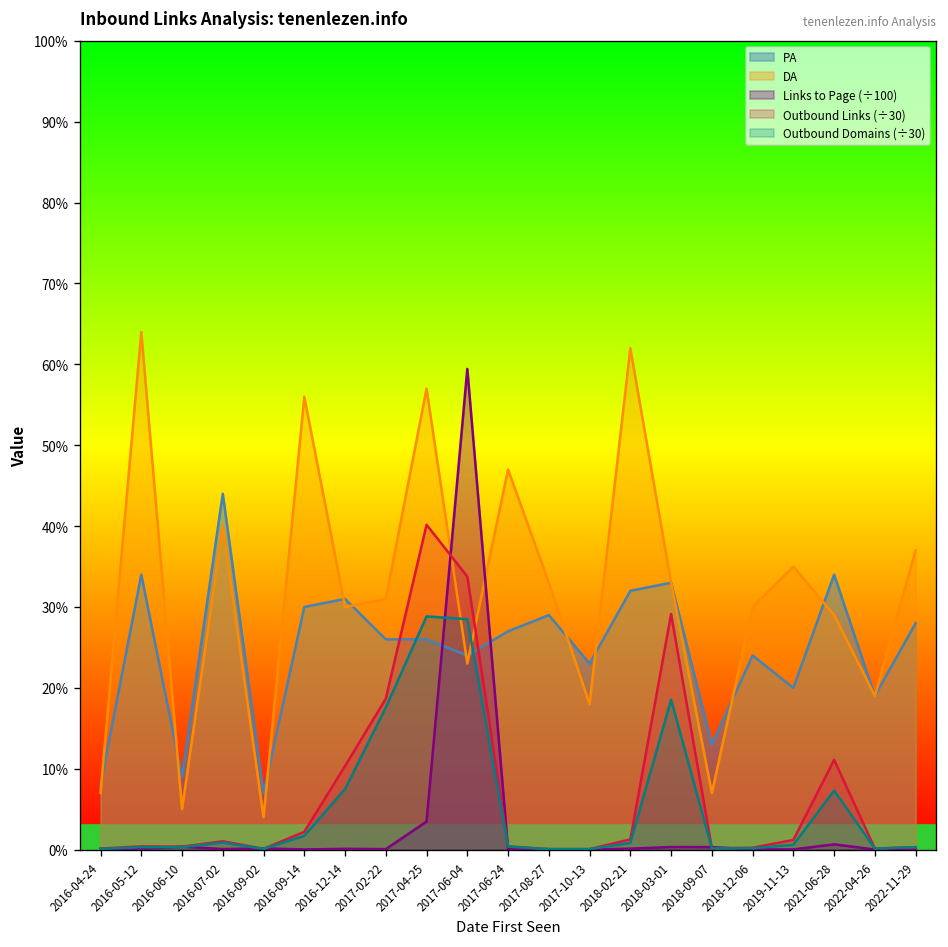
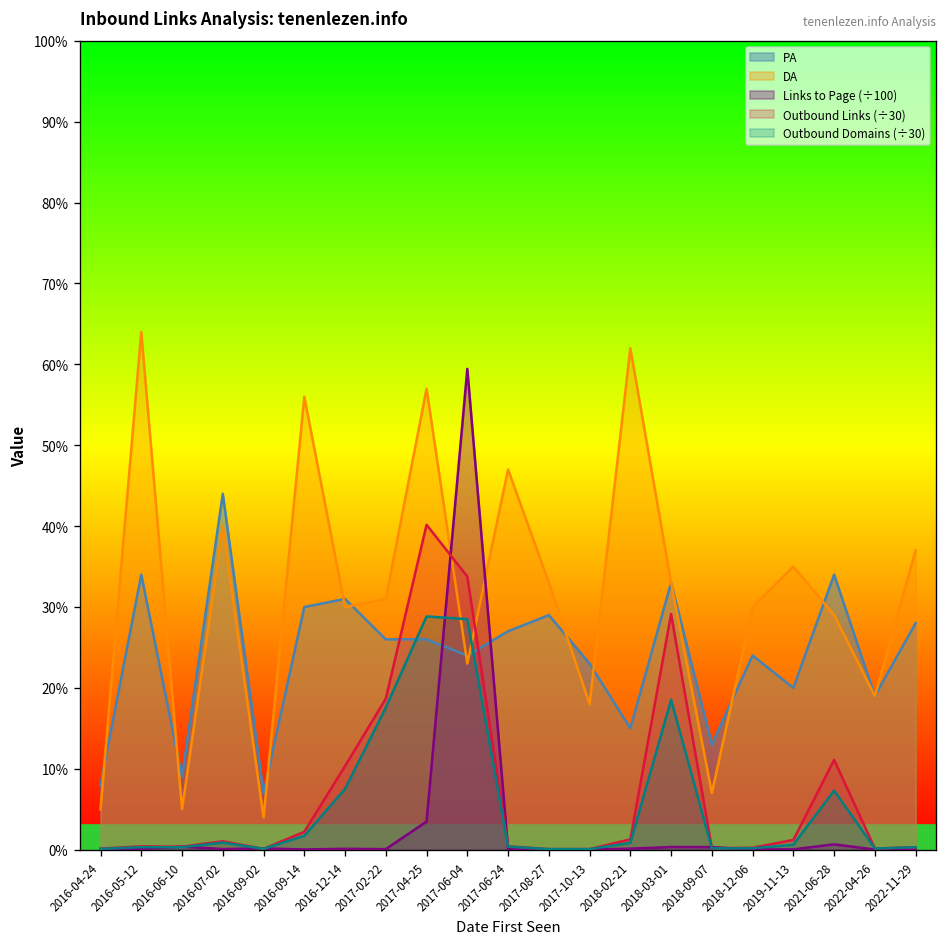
DA, 2016-04-24: 7% -> 5%
PA, 2018-02-21: 32% -> 15%
